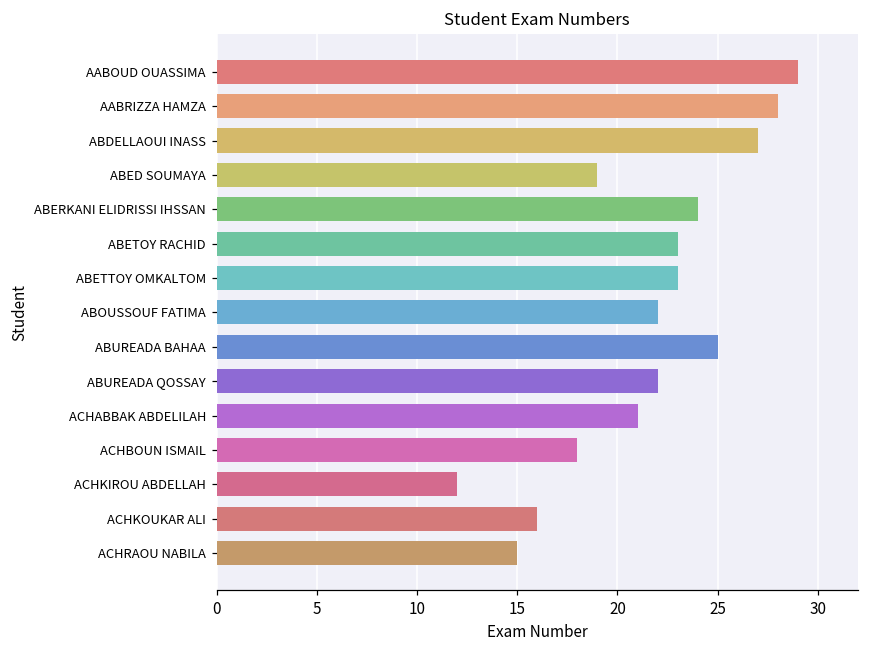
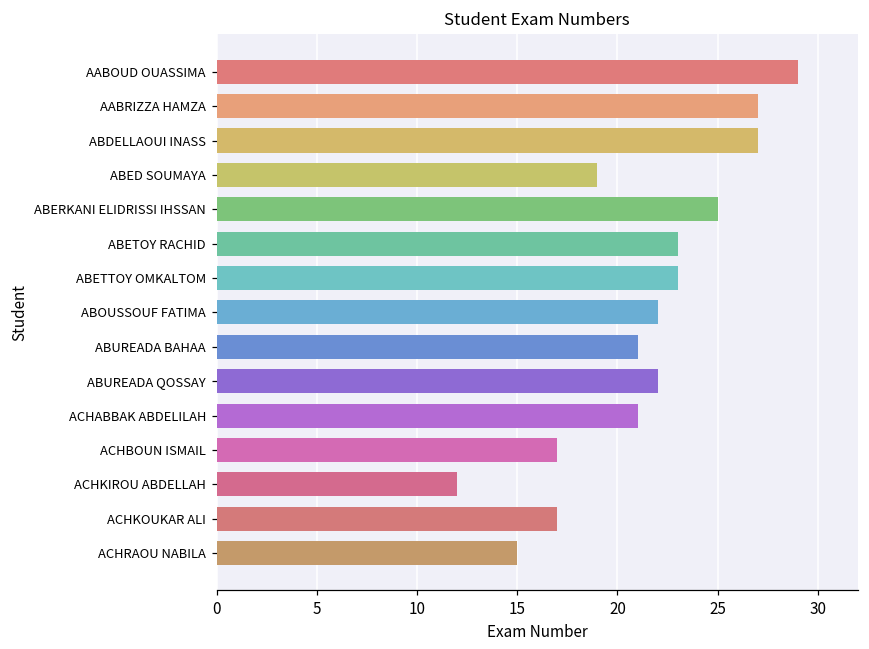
AABRIZZA HAMZA: 28 -> 27
ABERKANI ELIDRISSI IHSSAN: 24 -> 25
ABUREADA BAHAA: 25 -> 21
ACHBOUN ISMAIL: 18 -> 17
ACHKOUKAR ALI: 16 -> 17
